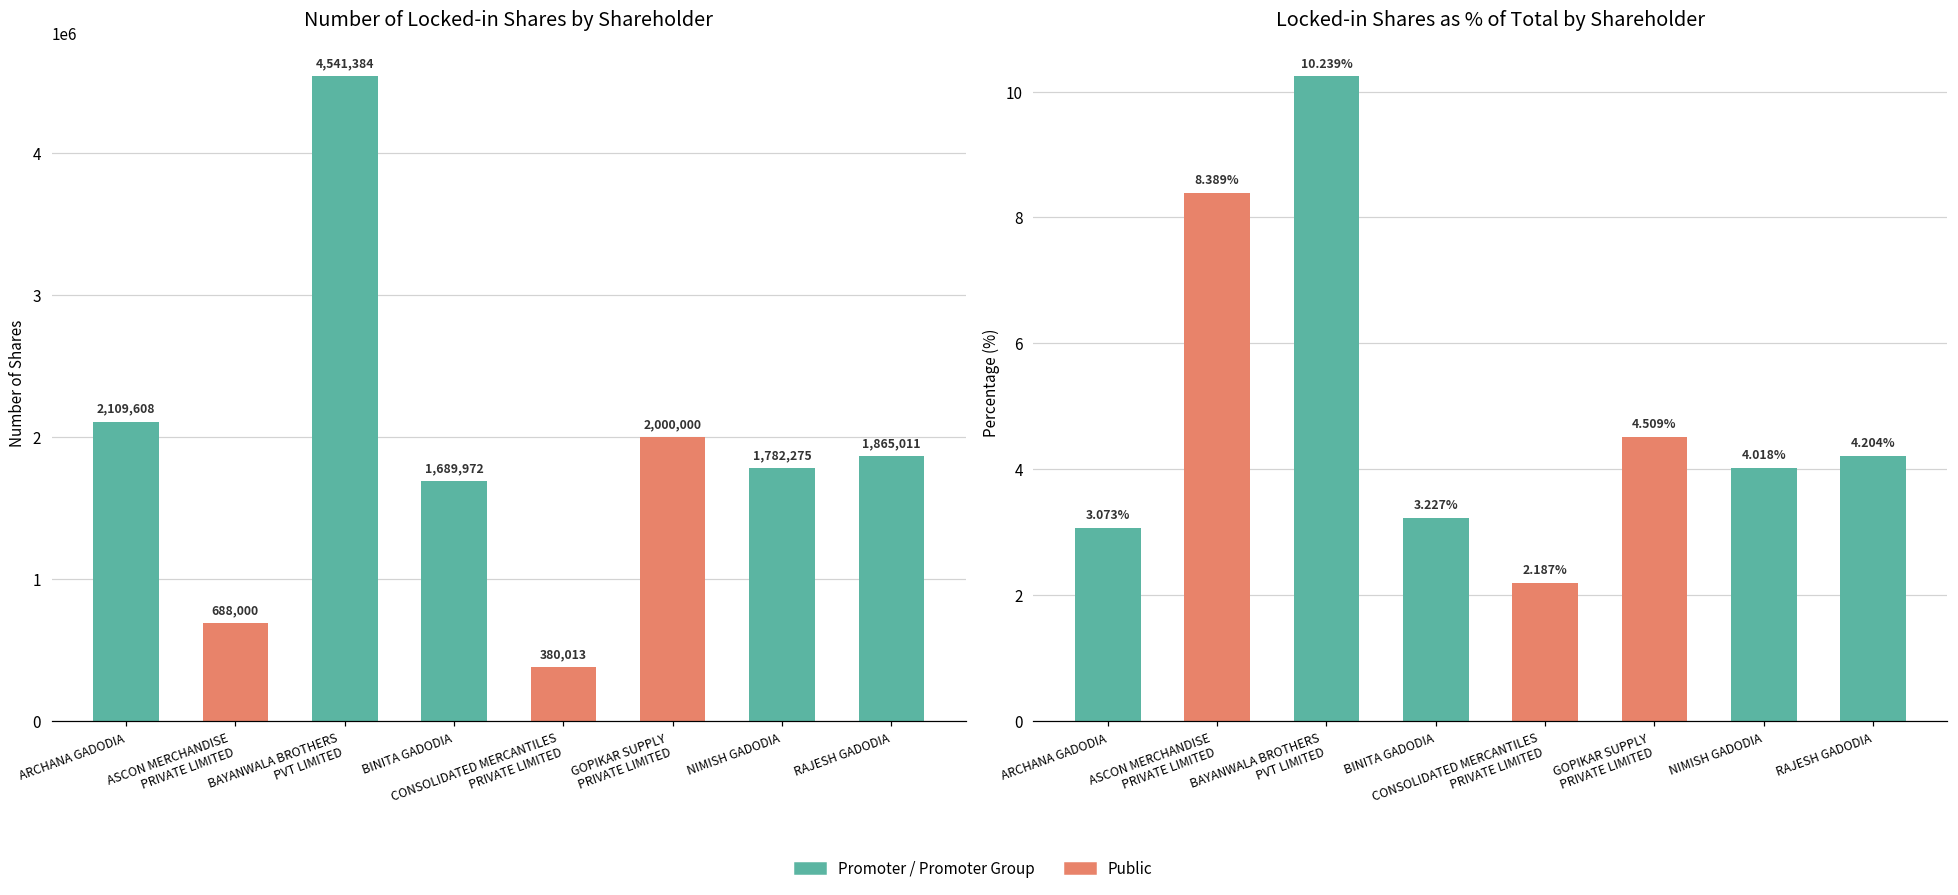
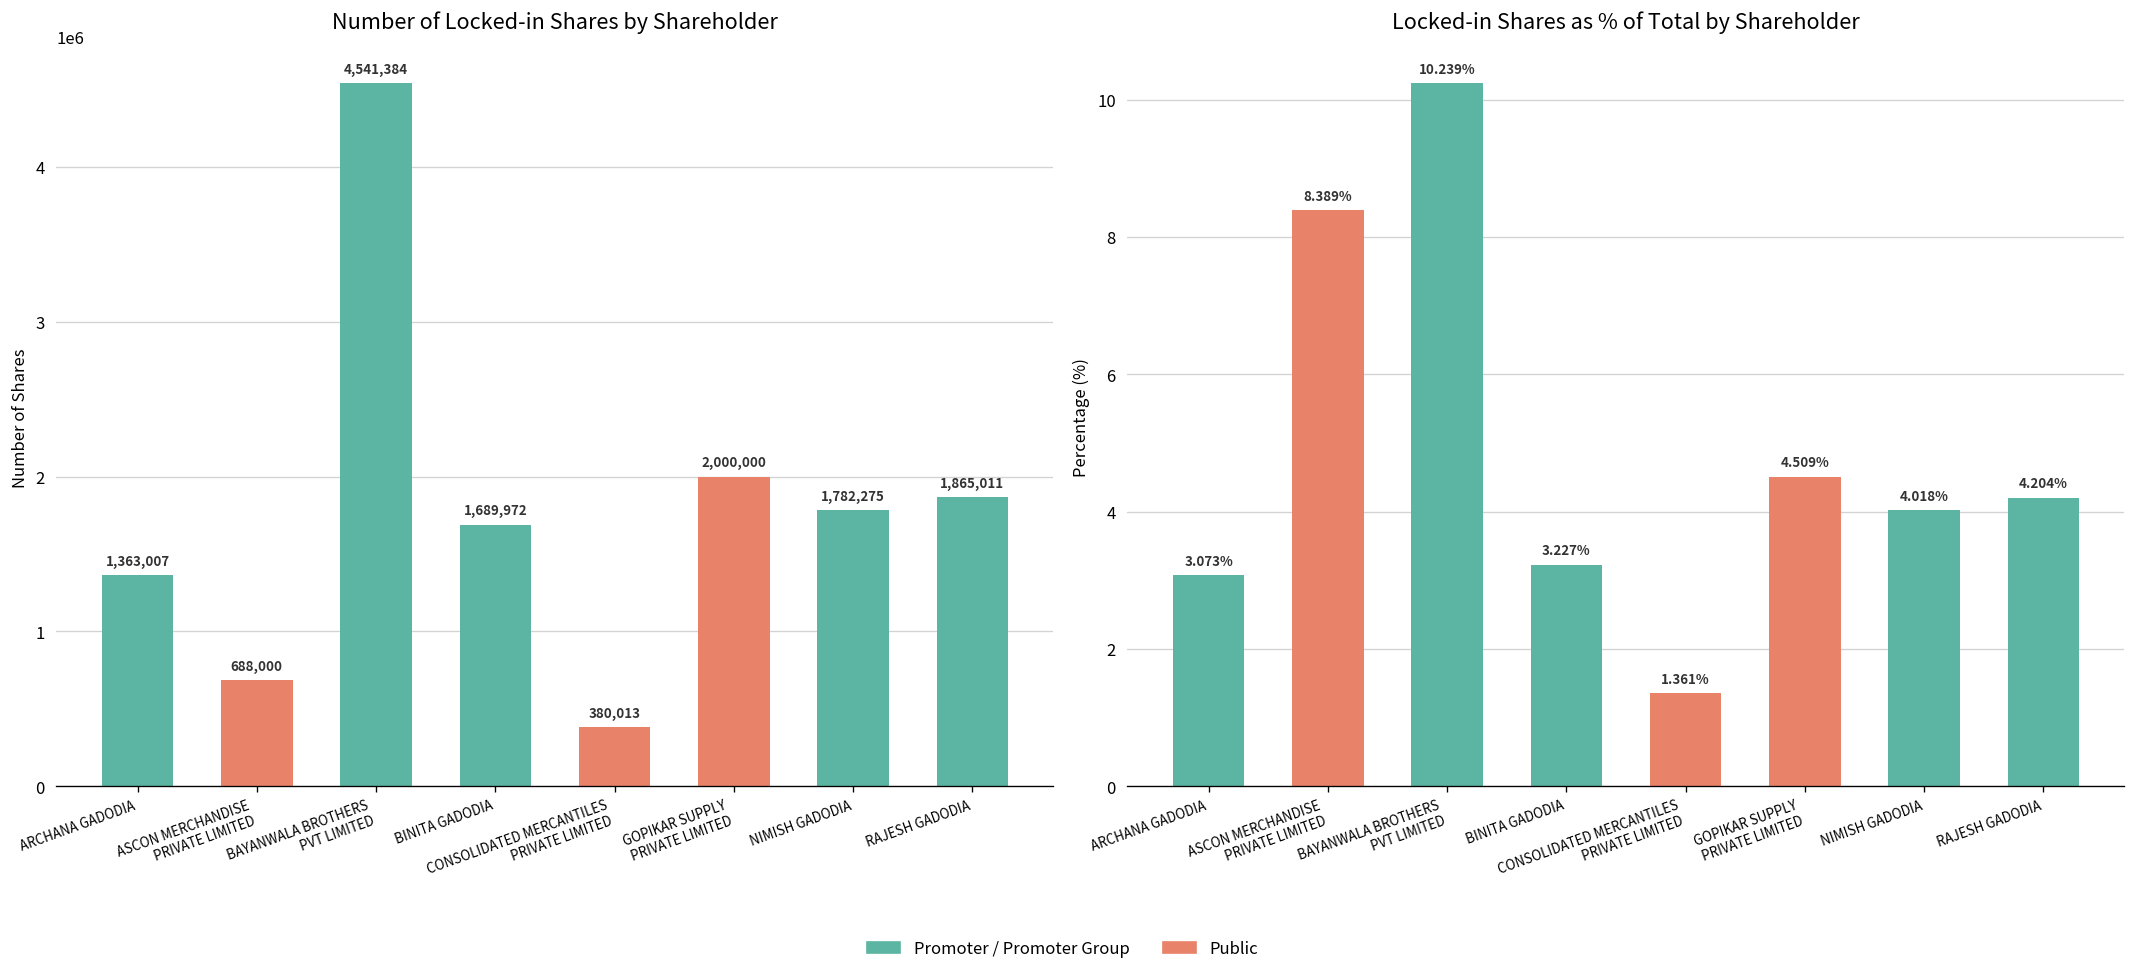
Number of Locked-in Shares by Shareholder, ARCHANA GADODIA: 2,109,608 -> 1,363,007
Locked-in Shares as % of Total by Shareholder, CONSOLIDATED MERCANTILES PRIVATE LIMITED: 2.187% -> 1.361%
